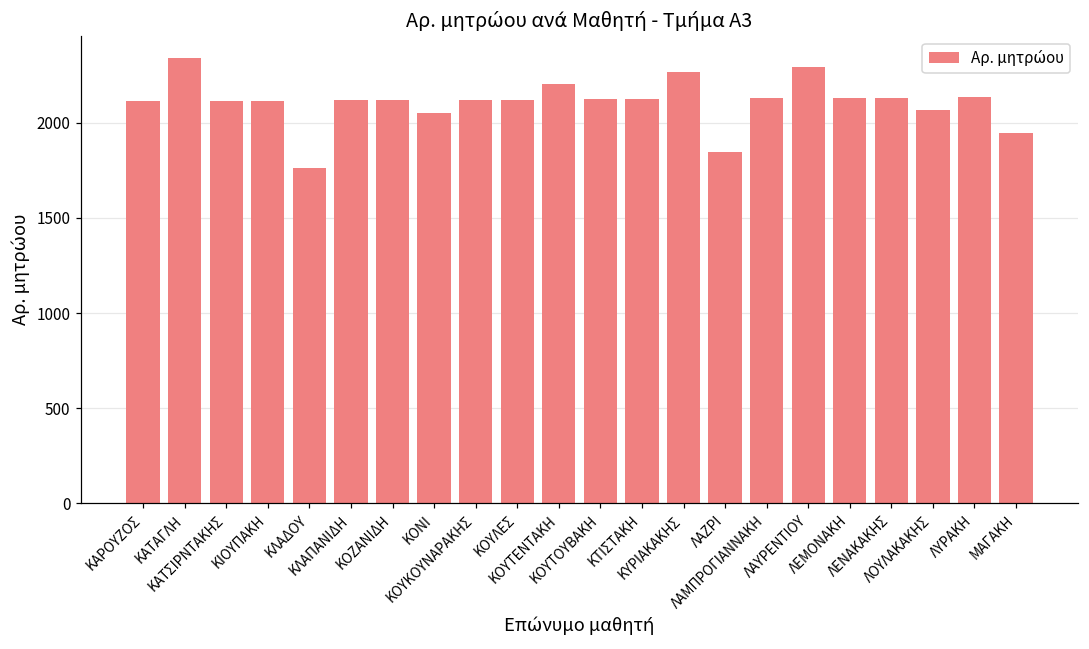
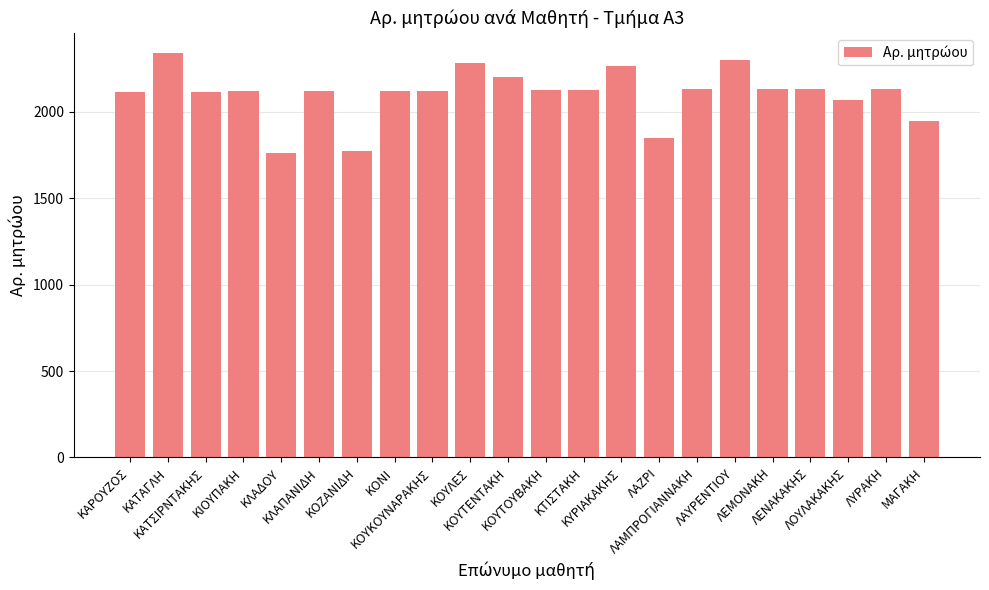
ΚΟΖΑΝΙΔΗ: 2120 -> 1770
ΚΟΝΙ: 2050 -> 2120
ΚΟΥΛΕΣ: 2120 -> 2280
